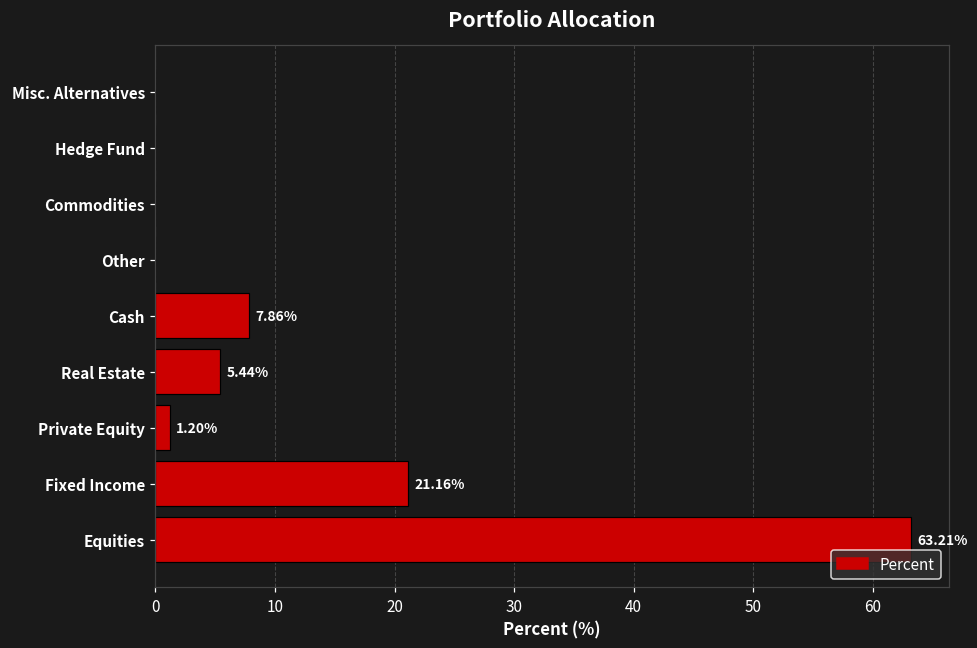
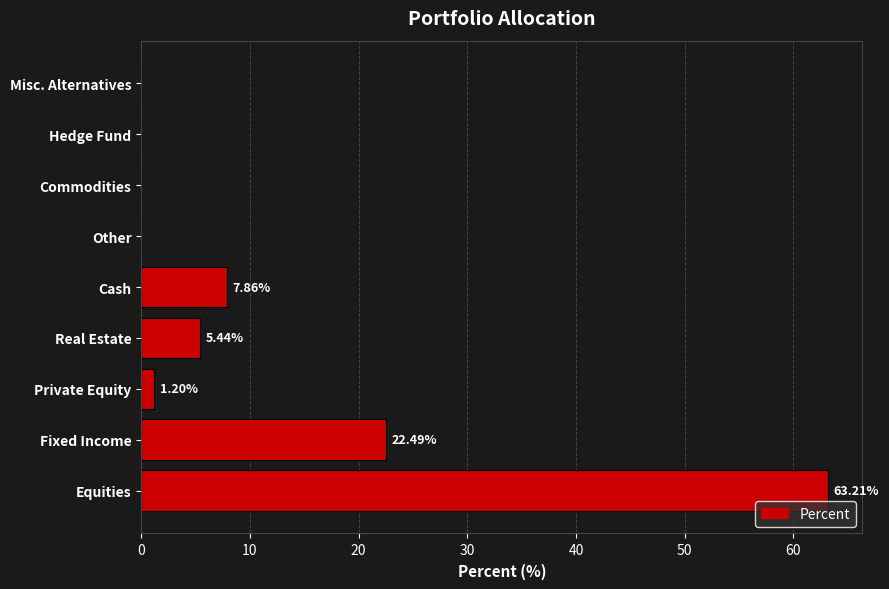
Fixed Income: 21.16% -> 22.49%
